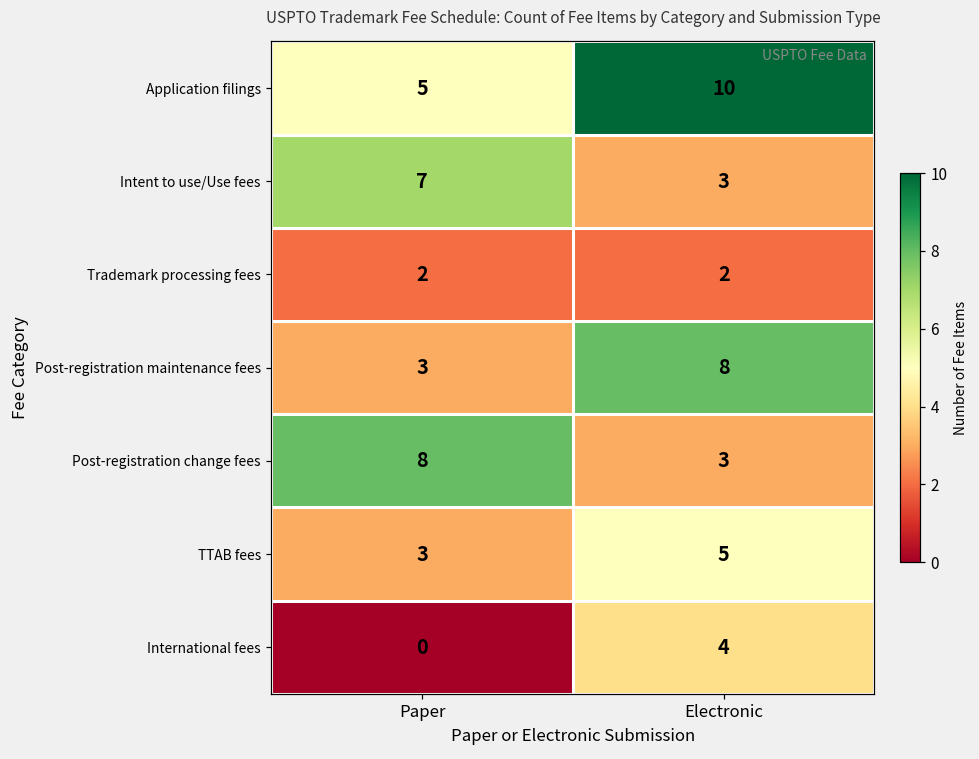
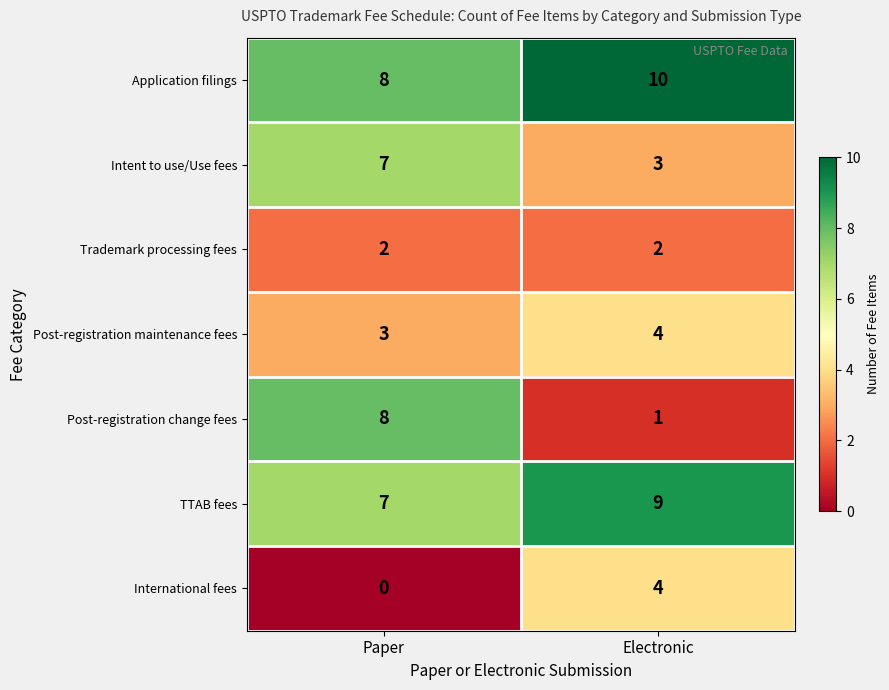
Application filings, Paper: 5 -> 8
Post-registration maintenance fees, Electronic: 8 -> 4
Post-registration change fees, Electronic: 3 -> 1
TTAB fees, Paper: 3 -> 7
TTAB fees, Electronic: 5 -> 9
